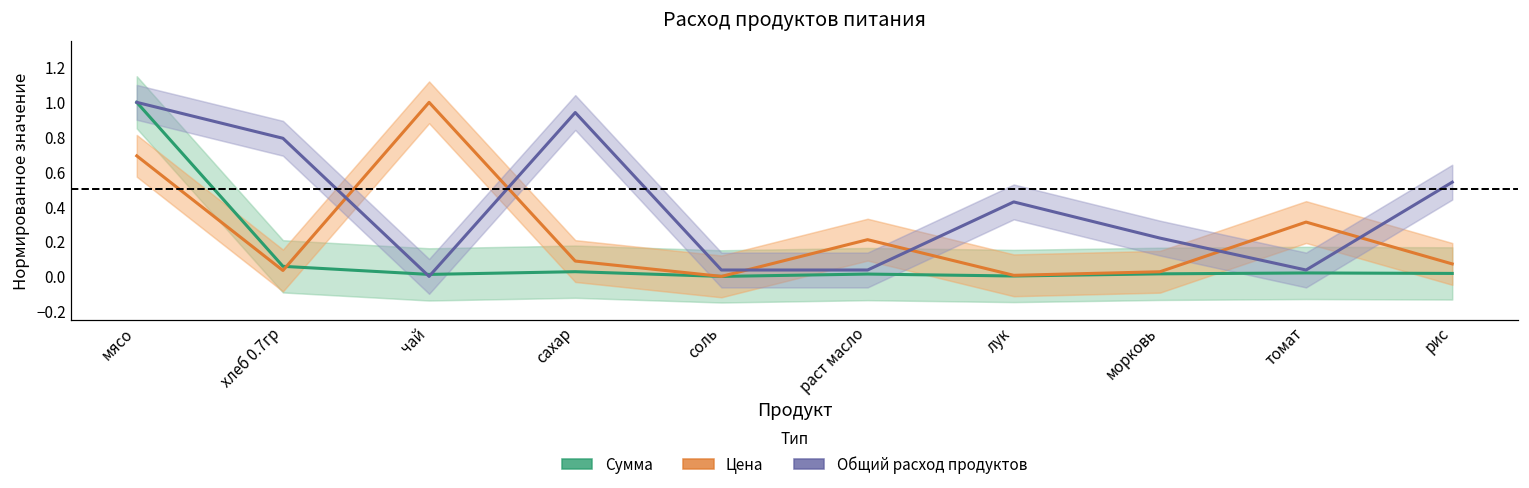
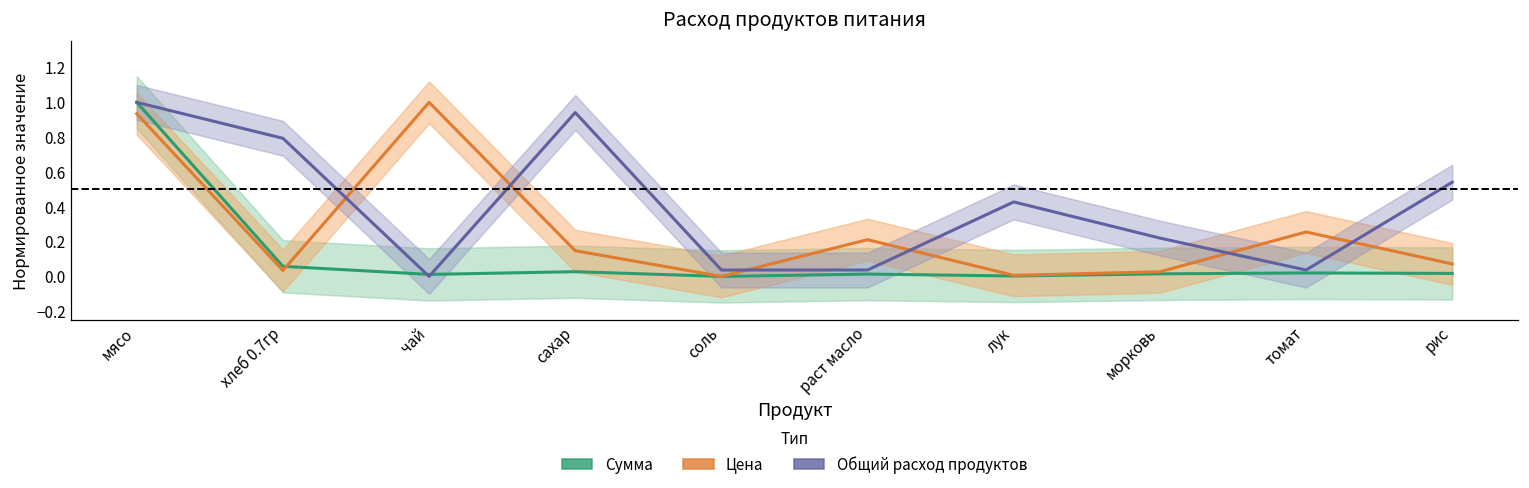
Цена, мясо: 0.69 -> 0.93
Цена, сахар: 0.09 -> 0.15
Цена, томат: 0.31 -> 0.26
